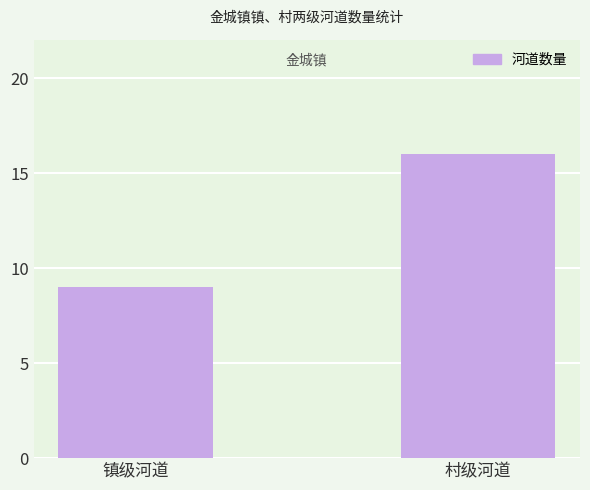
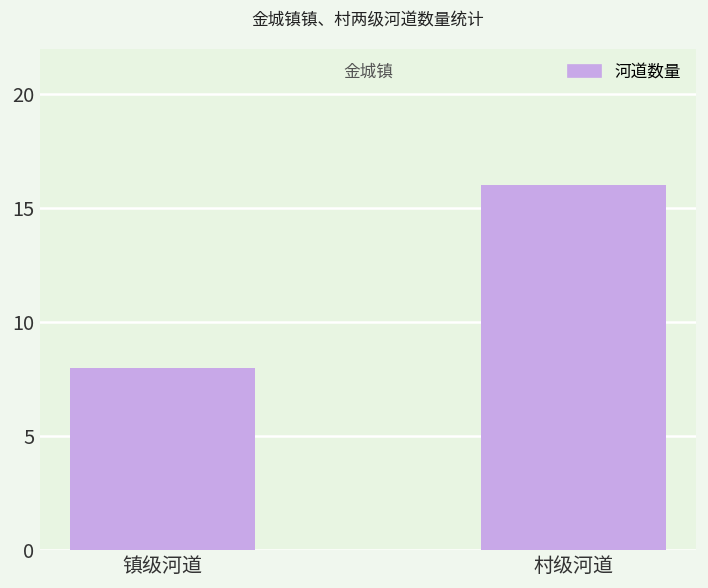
镇级河道: 9 -> 8
